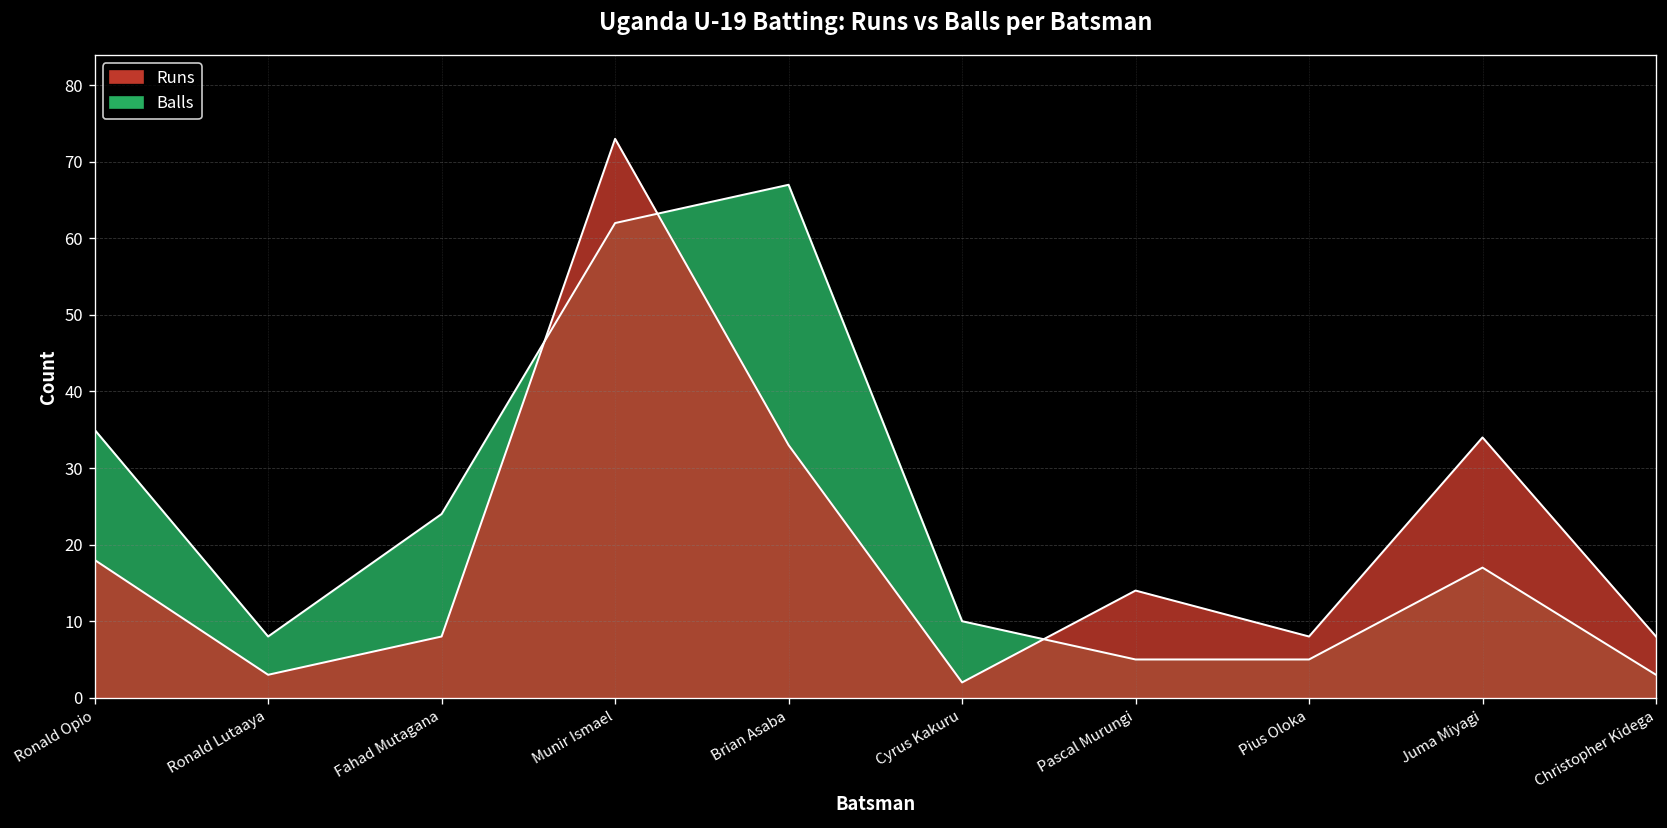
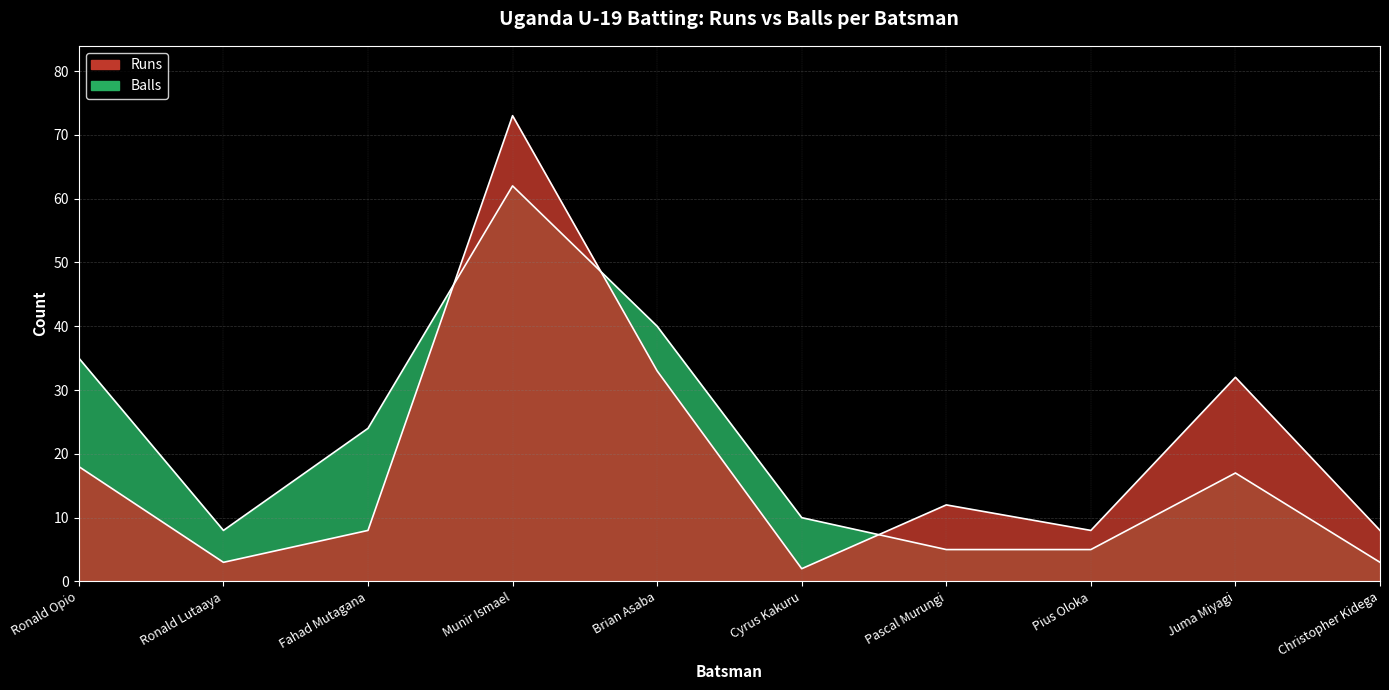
Balls, Brian Asaba: 67 -> 40
Runs, Pascal Murungi: 14 -> 12
Runs, Juma Miyagi: 34 -> 32
